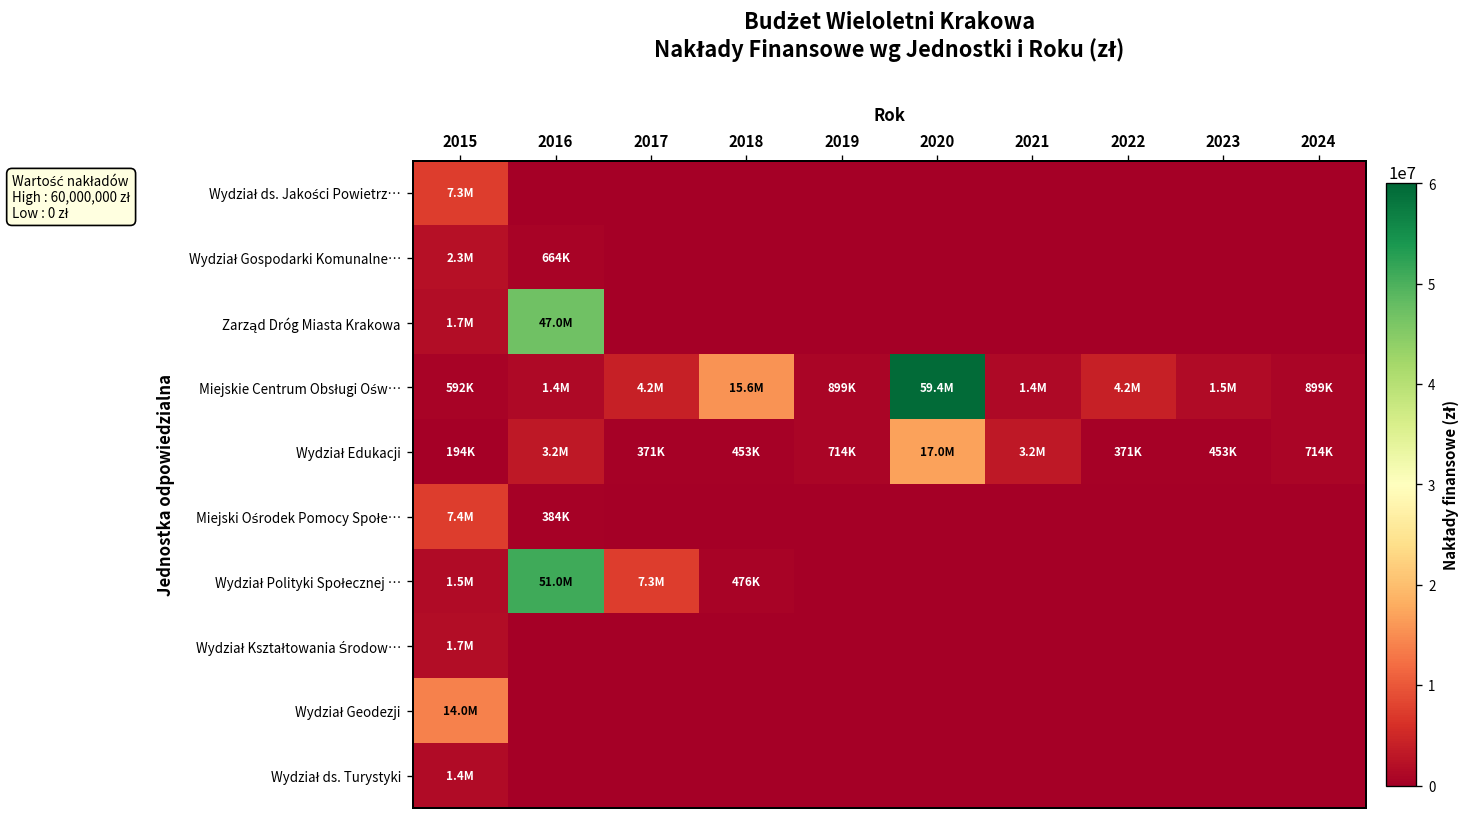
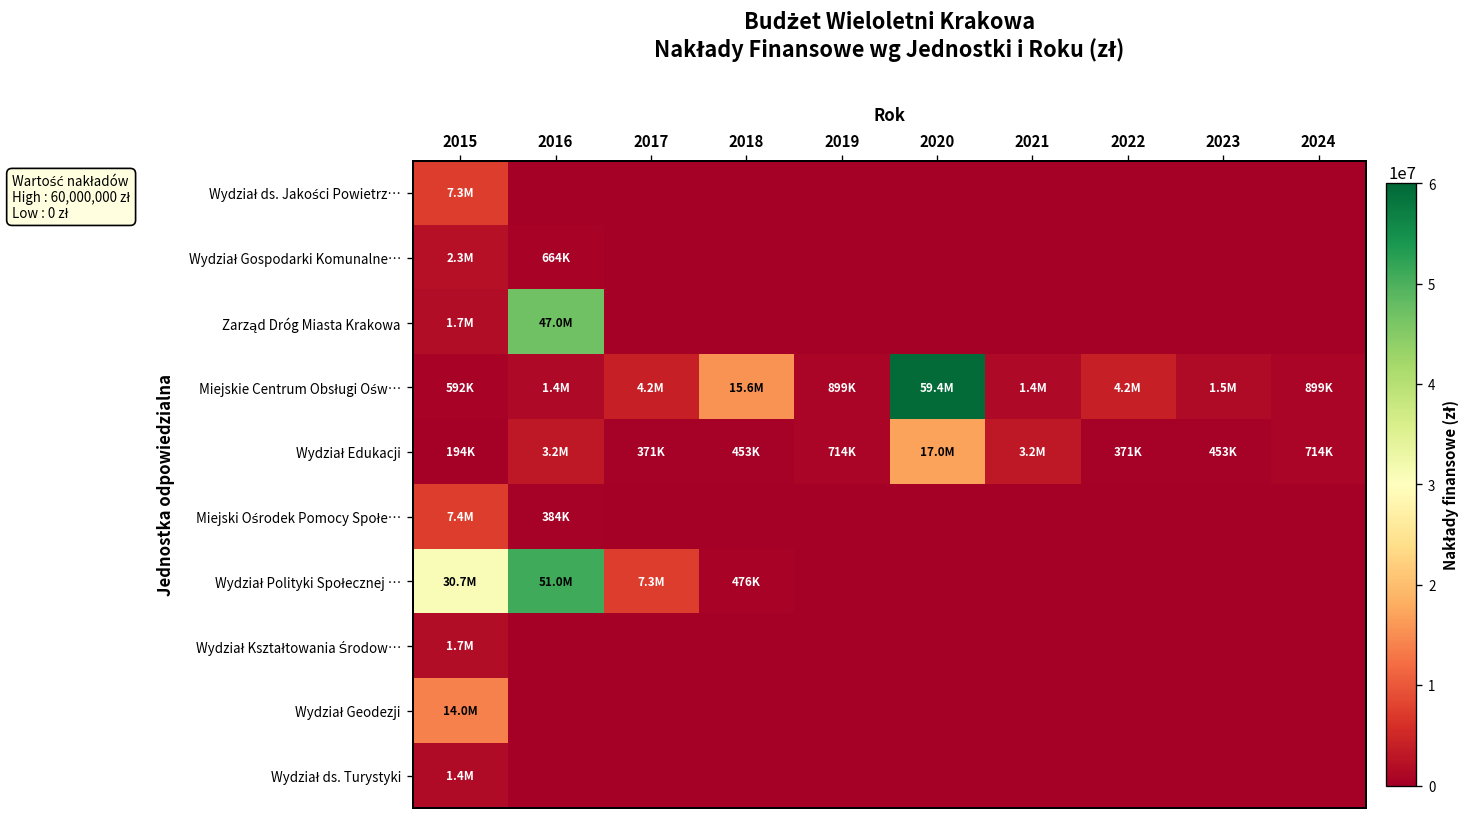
Wydział Polityki Społecznej …, 2015: 1.5M -> 30.7M
